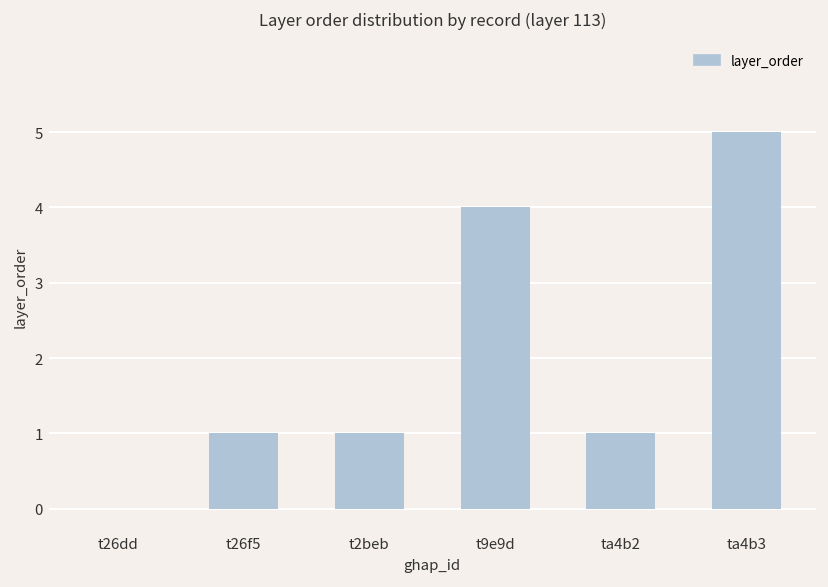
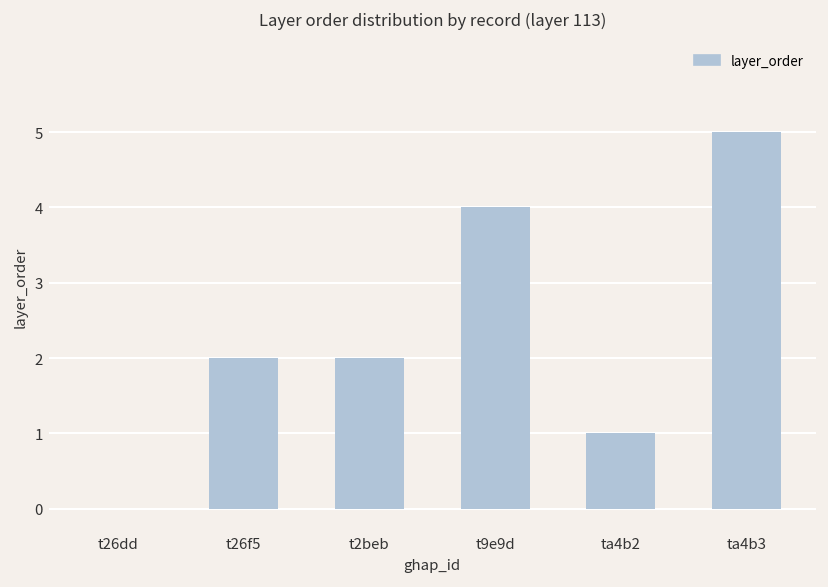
t26f5: 1 -> 2
t2beb: 1 -> 2
